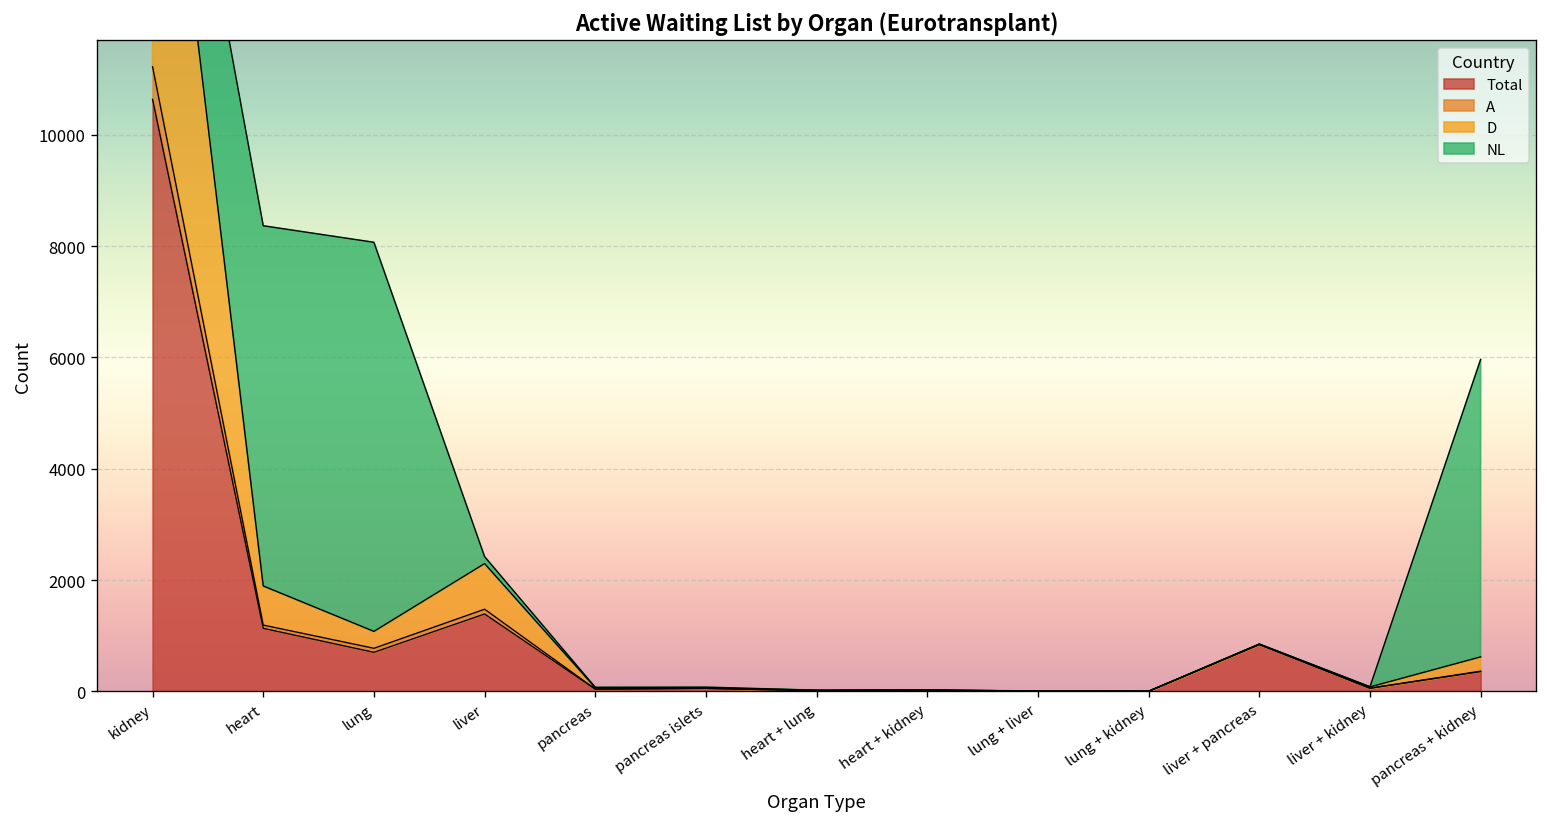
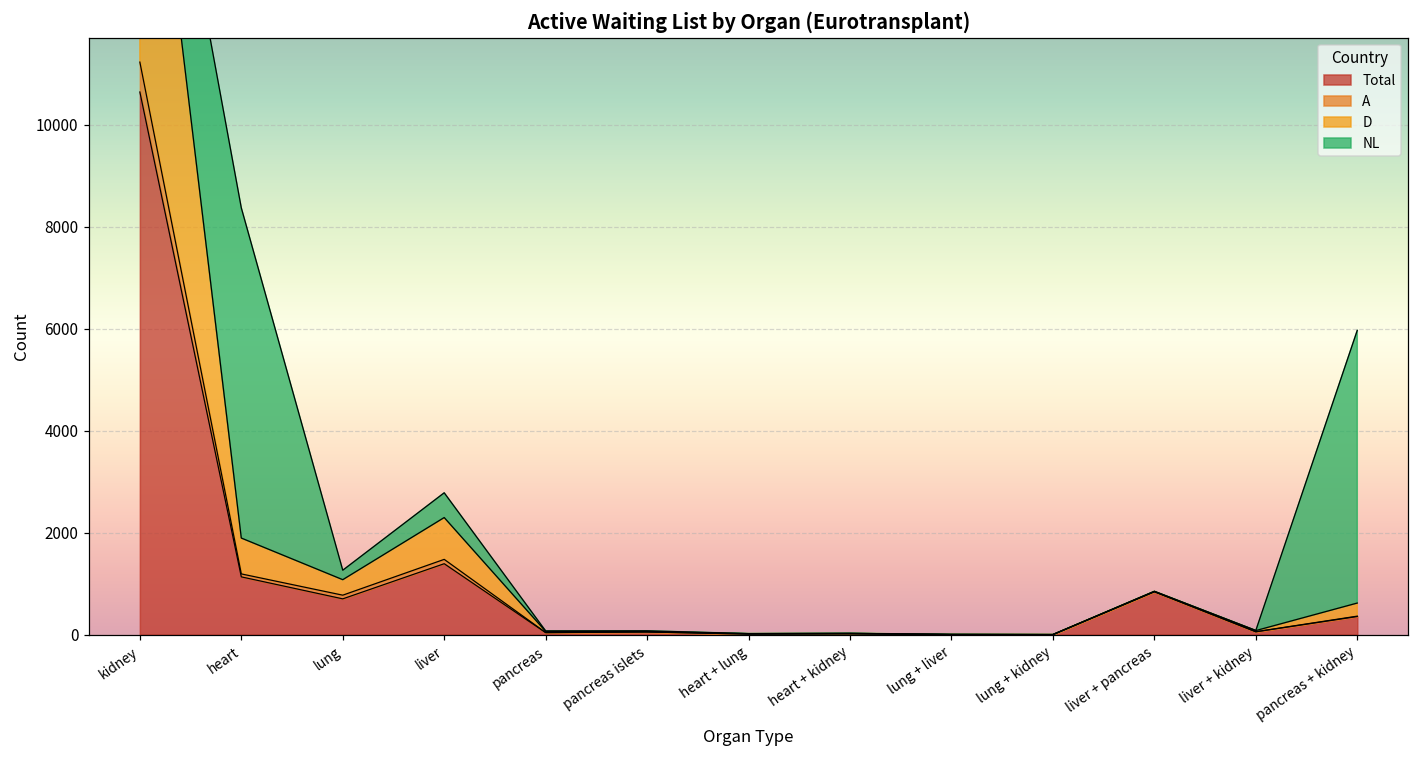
NL, lung: 7000 -> 200
NL, liver: 100 -> 500
